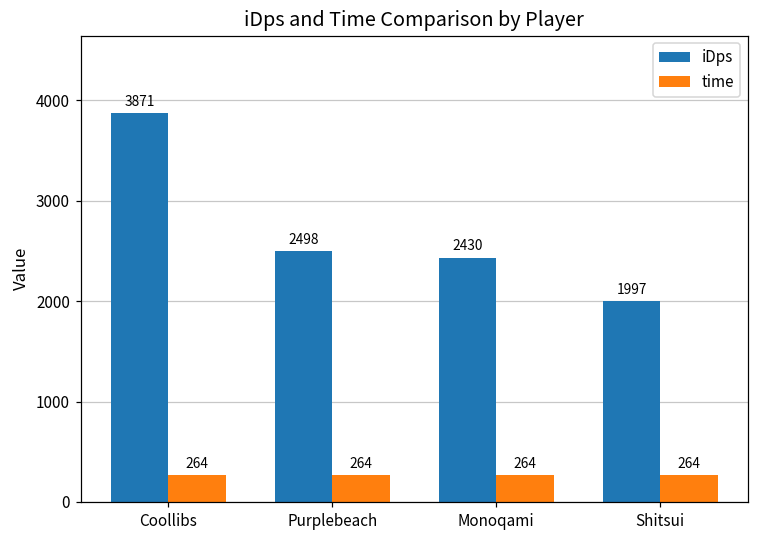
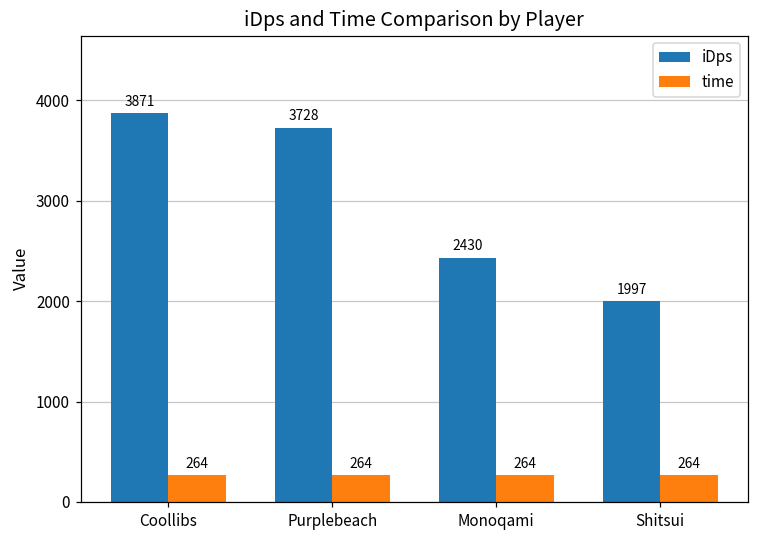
iDps, Purplebeach: 2498 -> 3728
